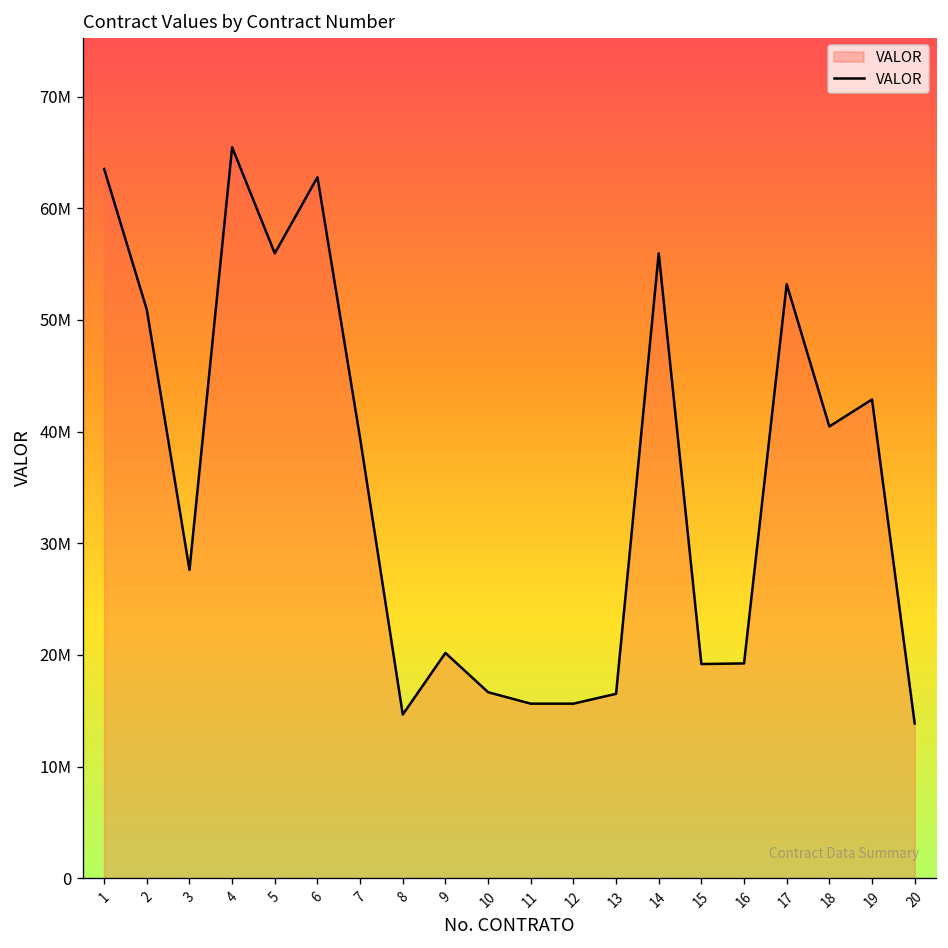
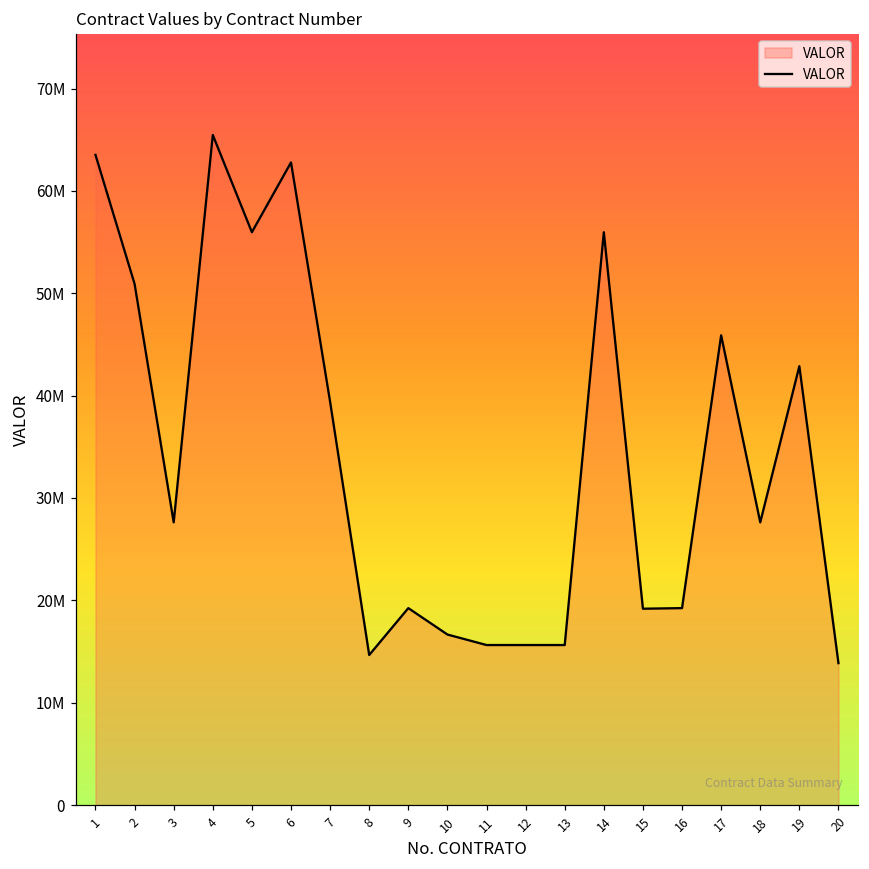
9: 20000000 -> 19000000
13: 17000000 -> 16000000
17: 53000000 -> 46000000
18: 40000000 -> 28000000
